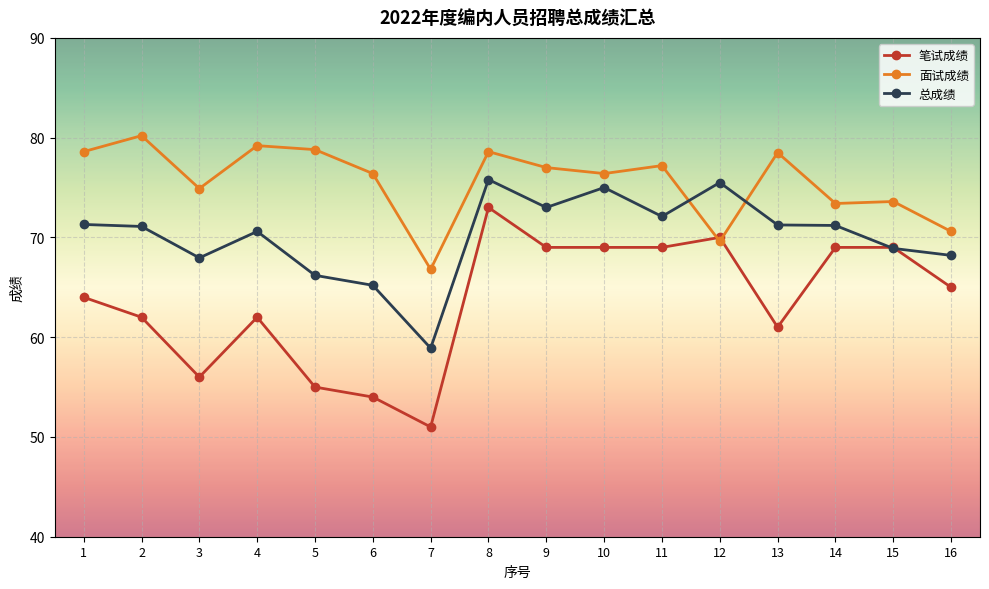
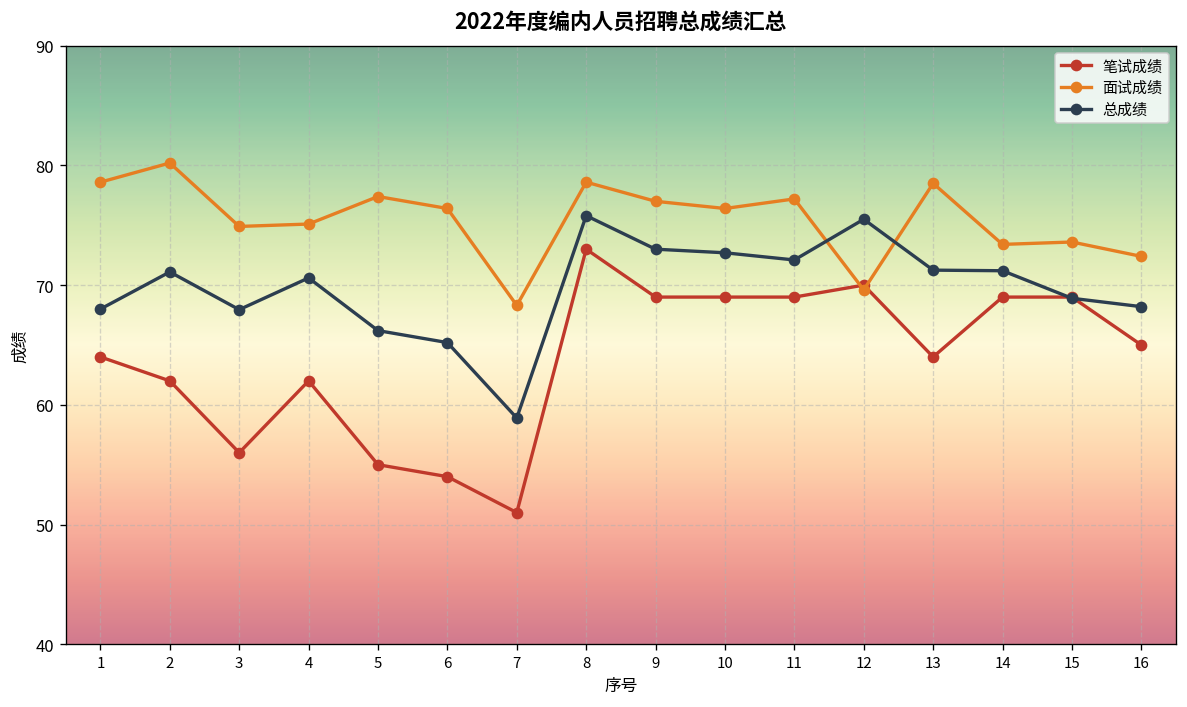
总成绩, 1: 71 -> 68
面试成绩, 4: 79 -> 75
面试成绩, 5: 79 -> 77
面试成绩, 7: 67 -> 68
总成绩, 10: 75 -> 73
笔试成绩, 13: 61 -> 64
面试成绩, 16: 71 -> 72
